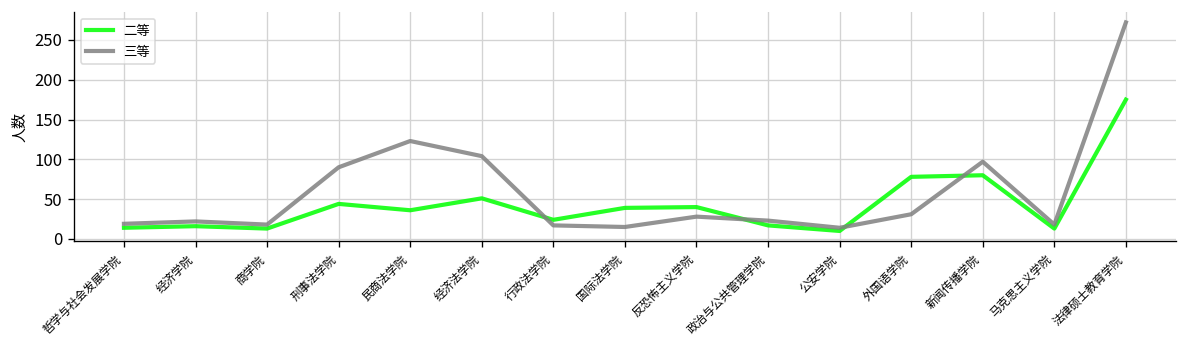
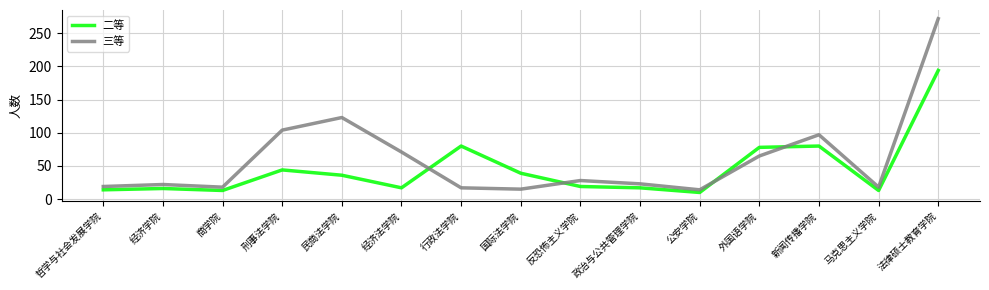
三等, 刑事法学院: 90 -> 100
二等, 经济法学院: 50 -> 20
三等, 经济法学院: 100 -> 70
二等, 行政法学院: 20 -> 80
二等, 反恐怖主义学院: 40 -> 20
三等, 外国语学院: 30 -> 70
二等, 法律硕士教育学院: 180 -> 190
